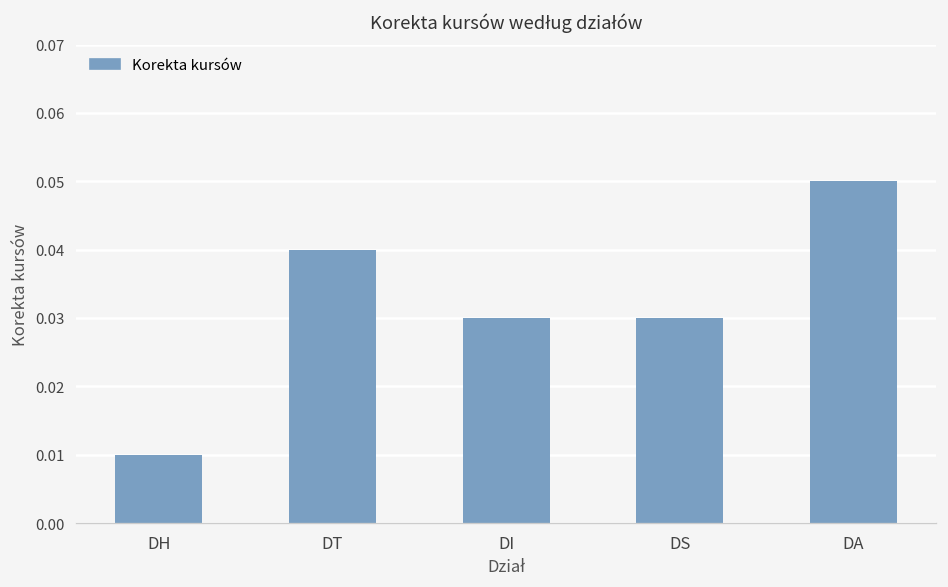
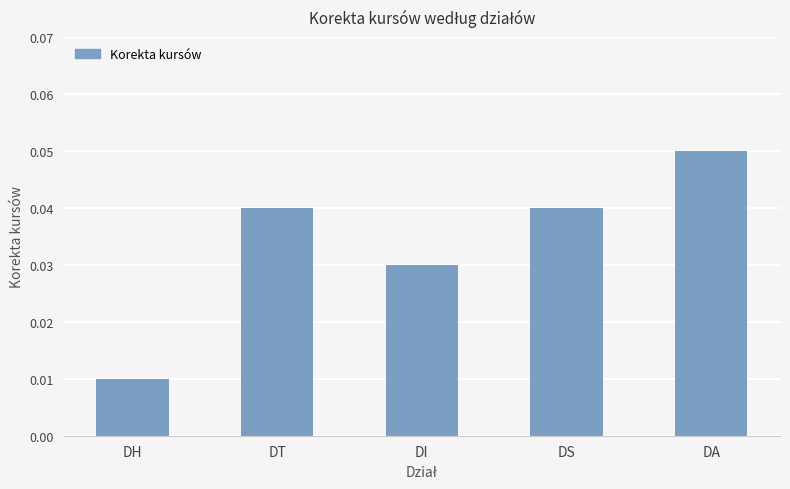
DS: 0.03 -> 0.04
